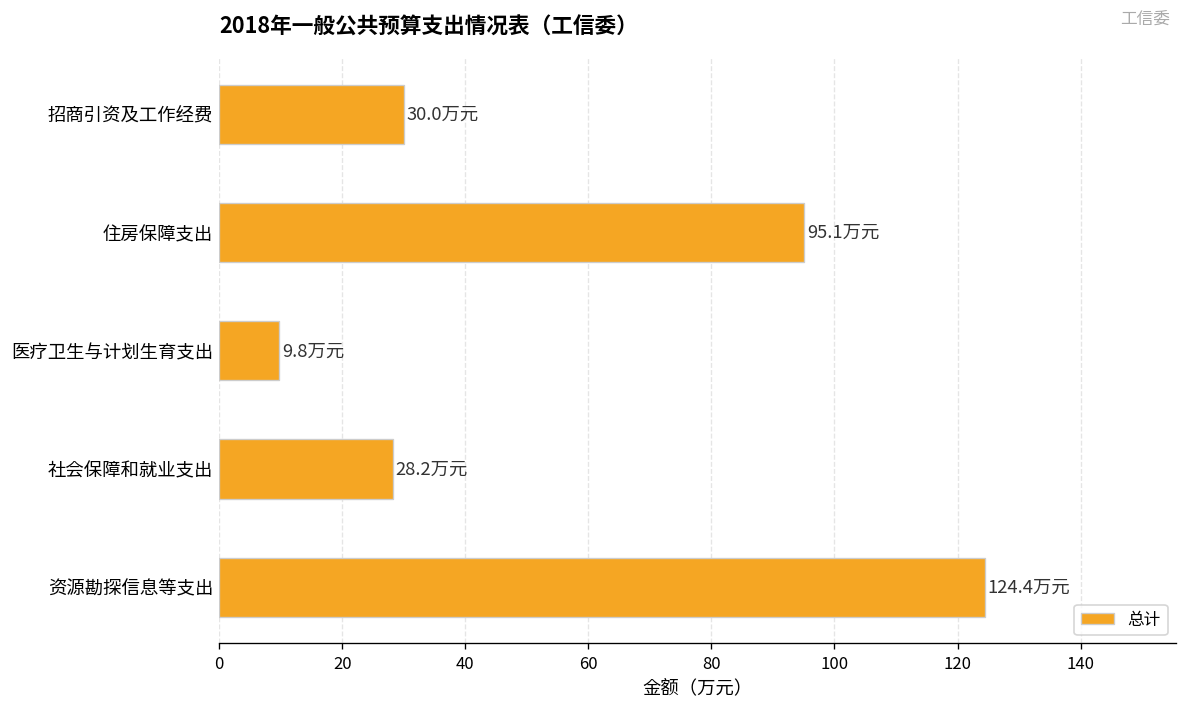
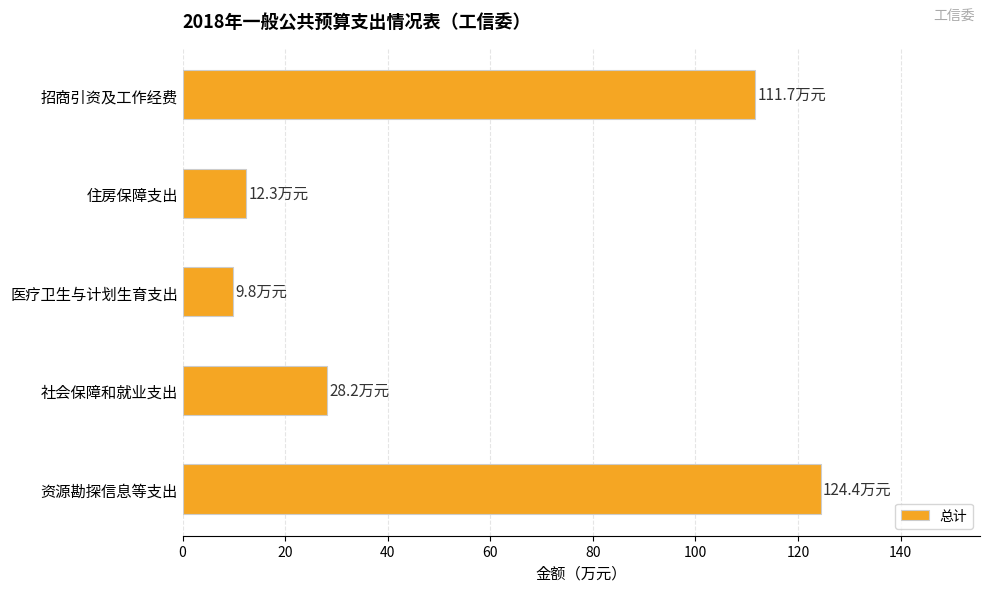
招商引资及工作经费: 30.0 -> 111.7
住房保障支出: 95.1 -> 12.3
